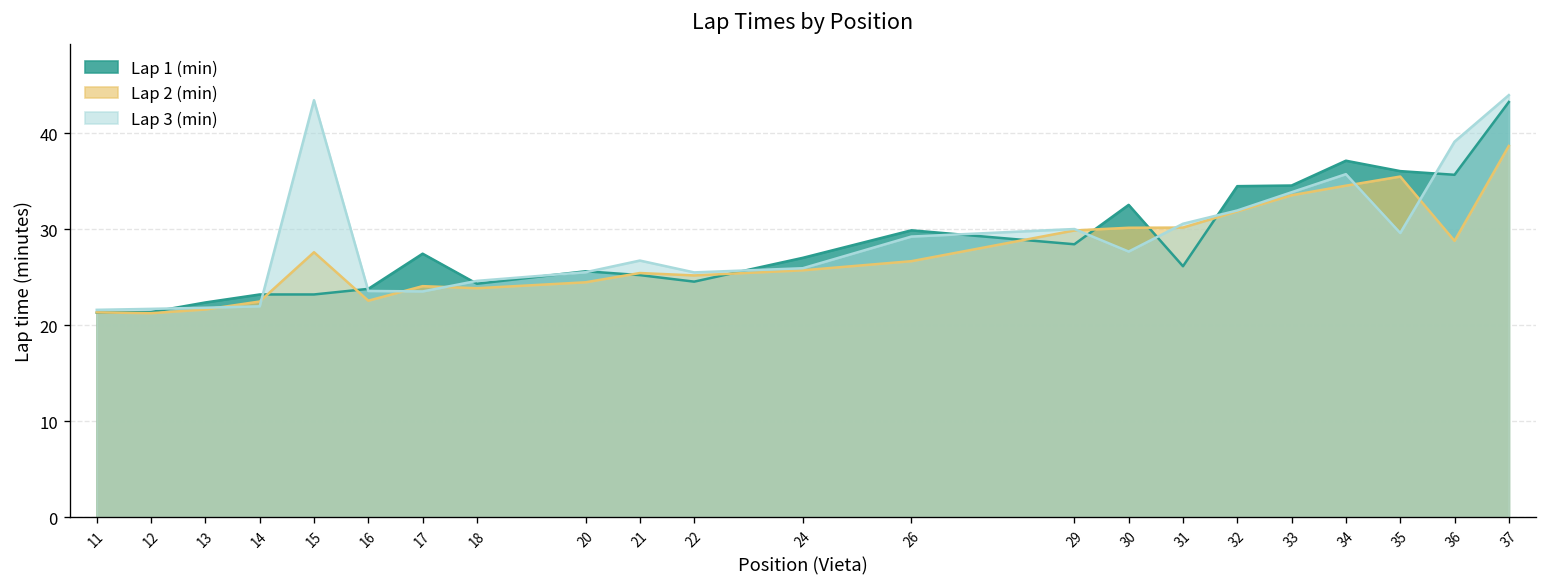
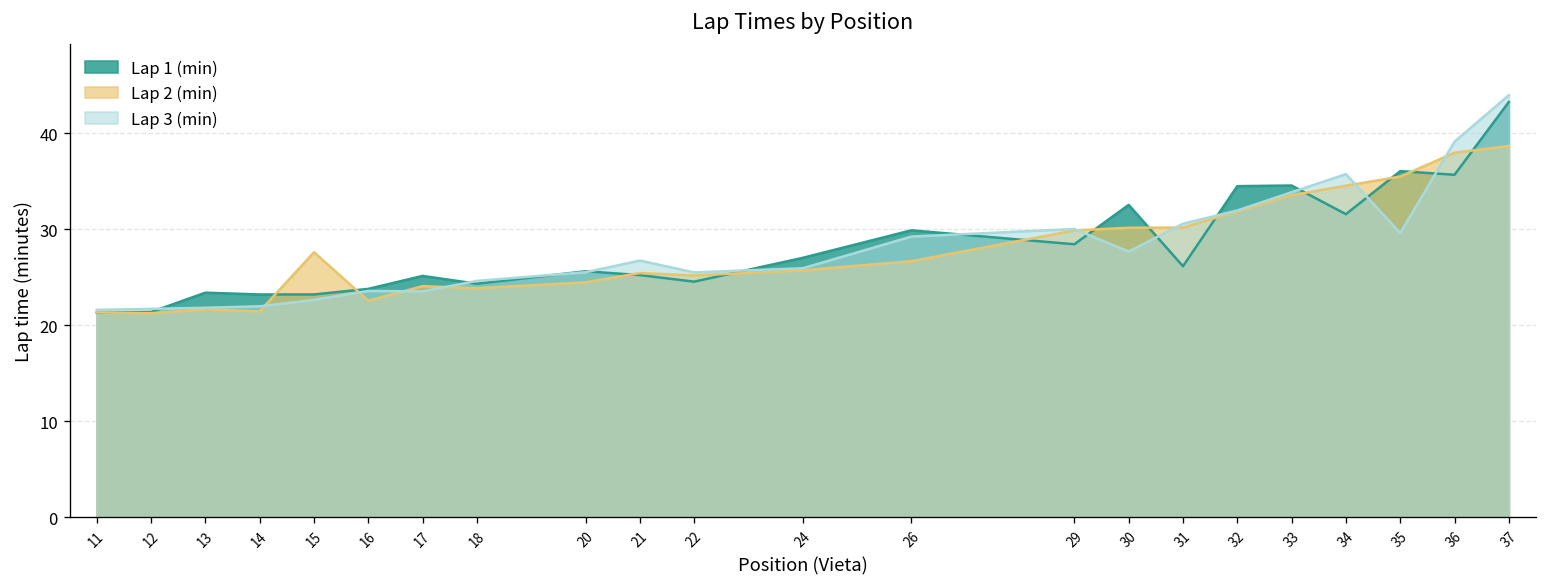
Lap 1 (min), 13: 22 -> 23
Lap 2 (min), 14: 22 -> 21
Lap 3 (min), 15: 43 -> 23
Lap 1 (min), 17: 27 -> 25
Lap 1 (min), 34: 37 -> 32
Lap 2 (min), 36: 29 -> 38
